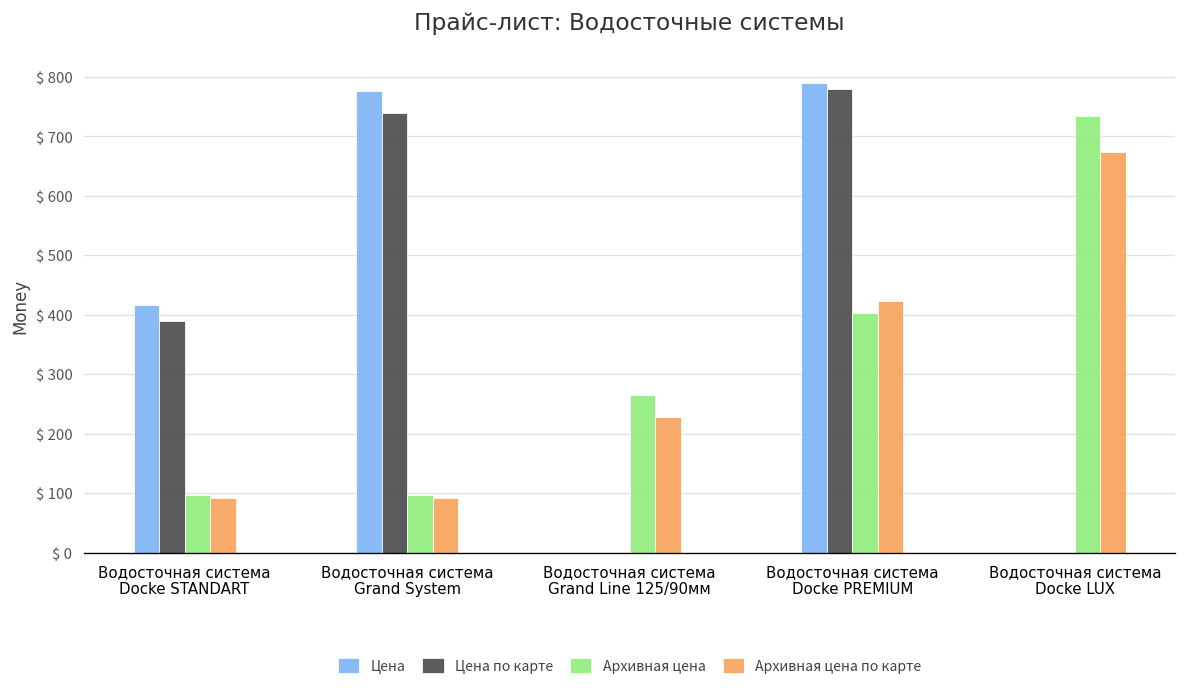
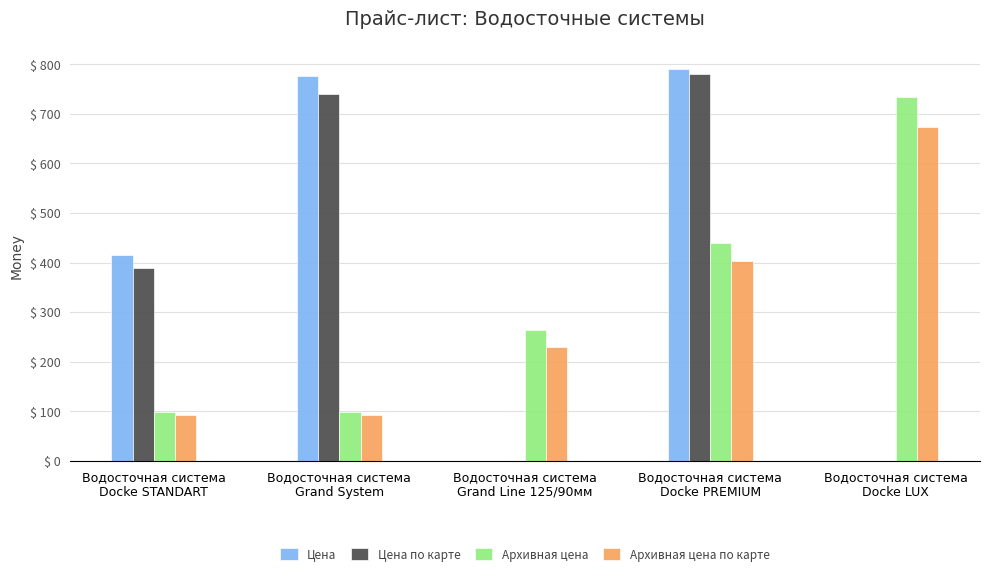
Архивная цена, Водосточная система Docke PREMIUM: $ 400 -> $ 440
Архивная цена по карте, Водосточная система Docke PREMIUM: $ 420 -> $ 400
